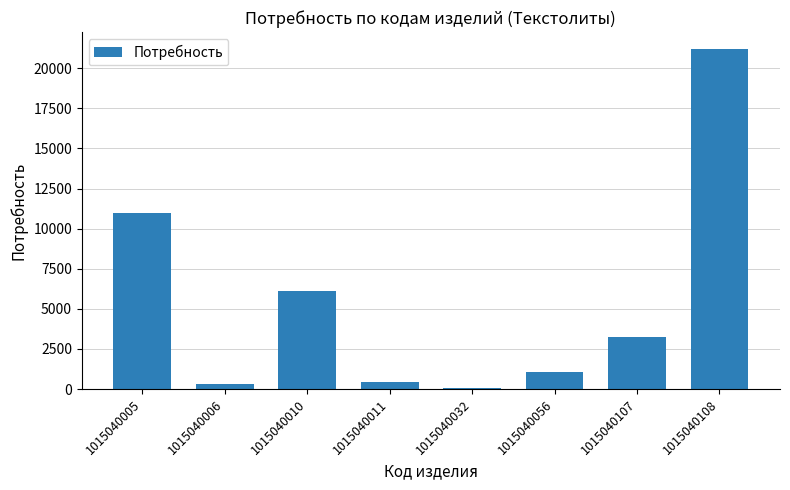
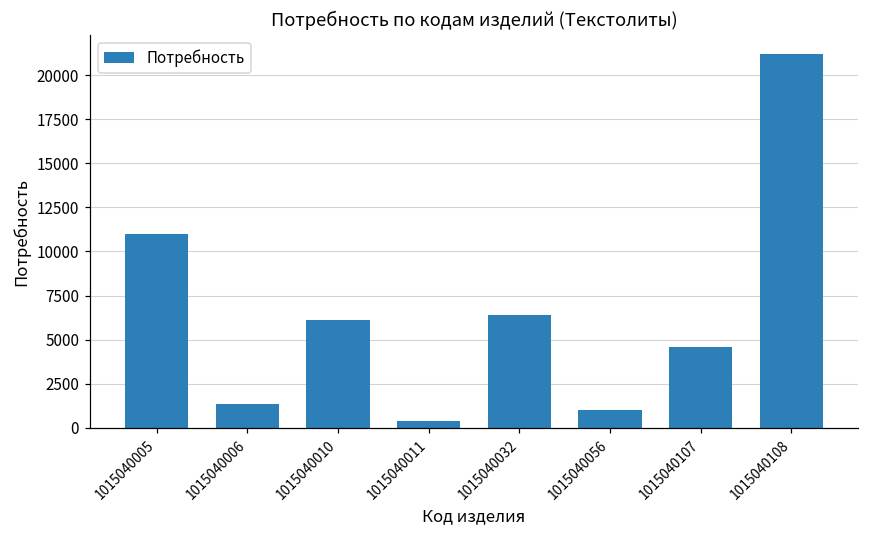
1015040006: 300 -> 1400
1015040032: 0 -> 6400
1015040107: 3200 -> 4600
